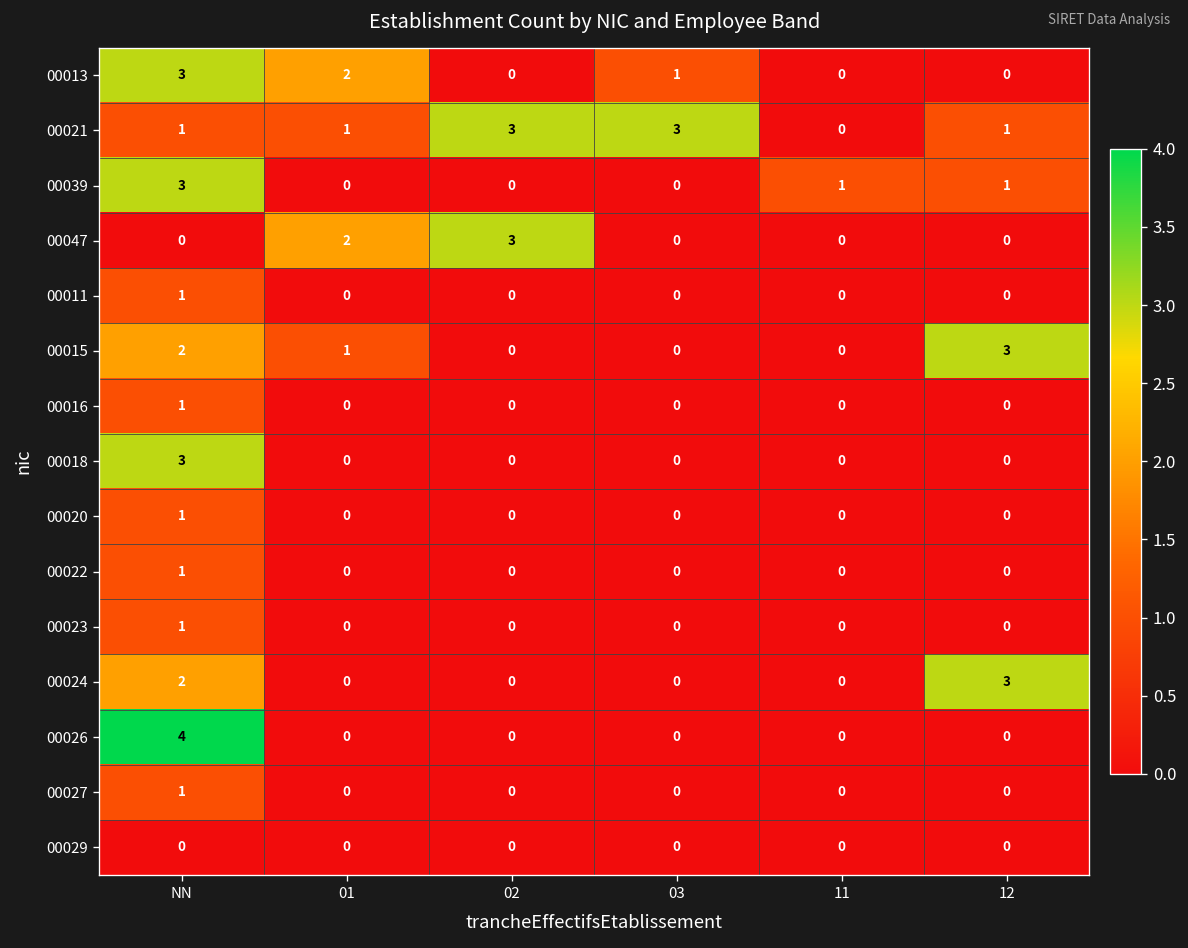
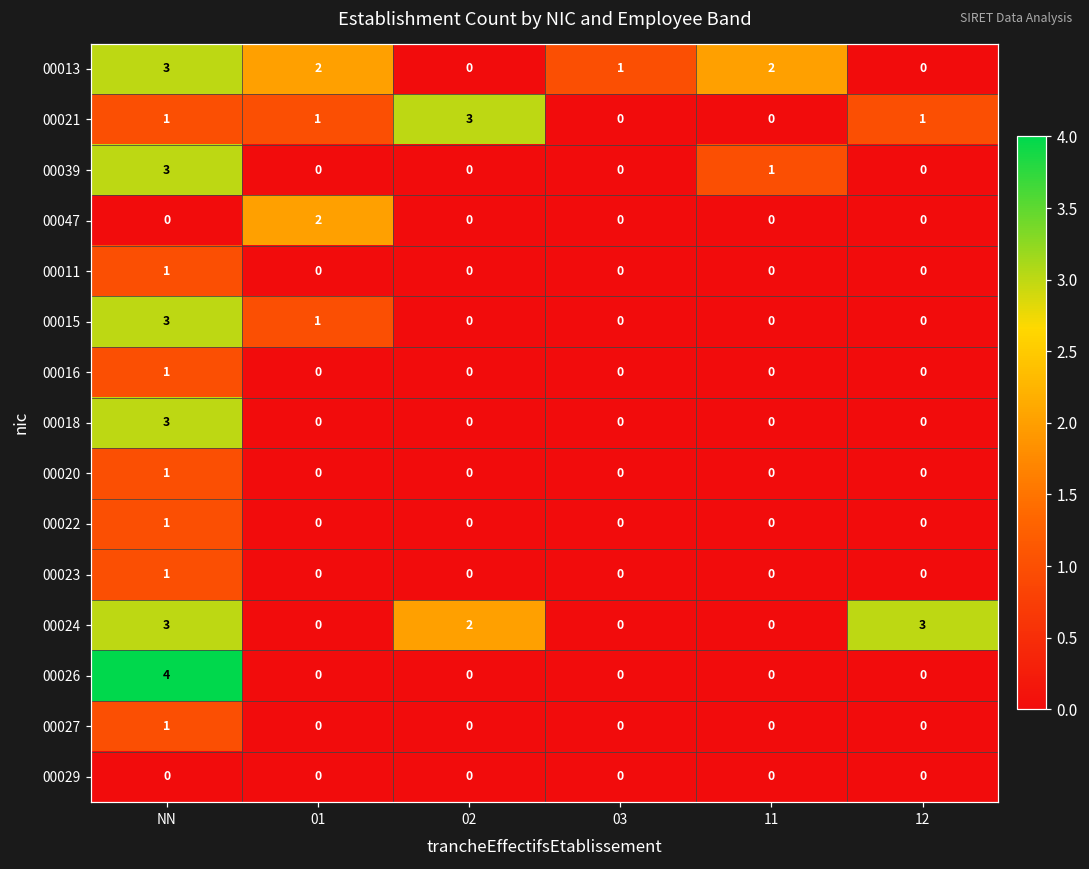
00013, 11: 0 -> 2
00021, 03: 3 -> 0
00039, 12: 1 -> 0
00047, 02: 3 -> 0
00015, NN: 2 -> 3
00015, 12: 3 -> 0
00024, NN: 2 -> 3
00024, 02: 0 -> 2
